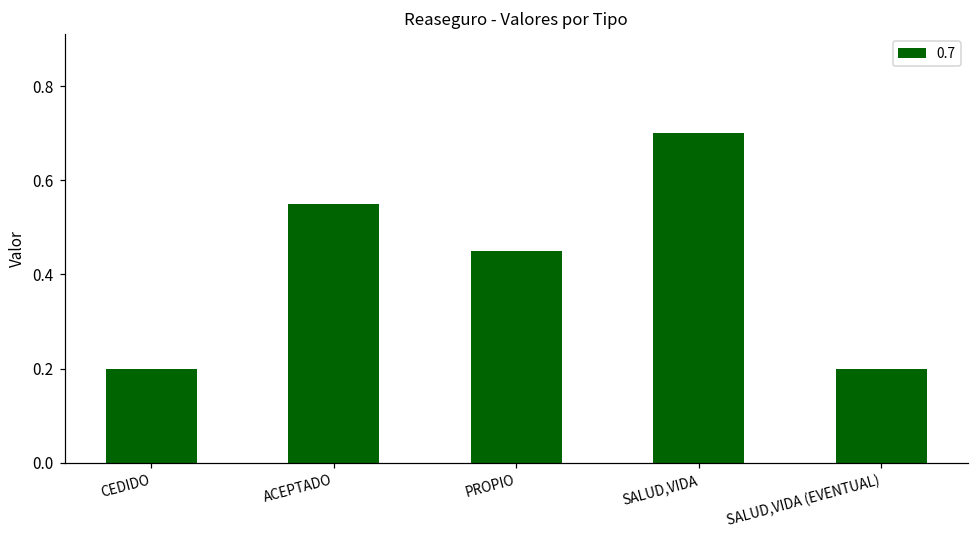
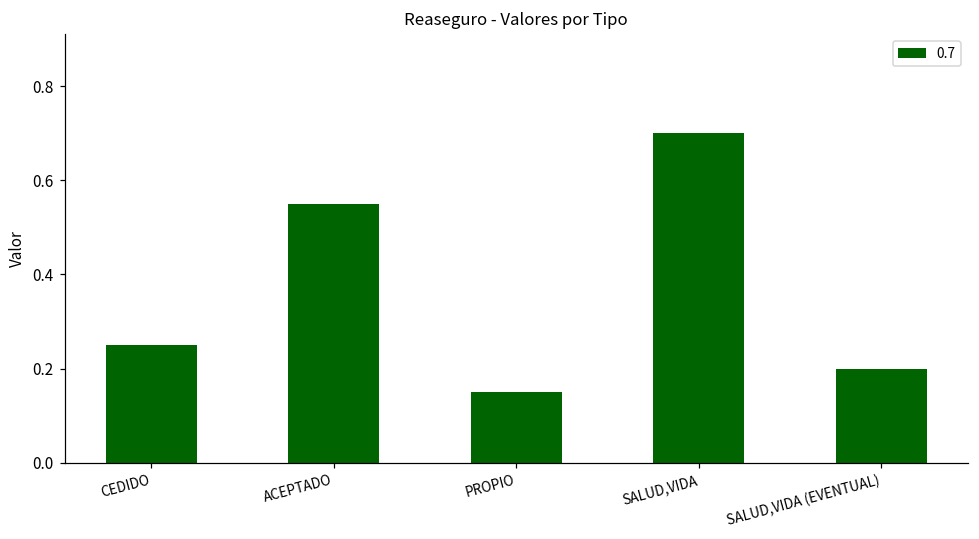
CEDIDO: 0.20 -> 0.25
PROPIO: 0.45 -> 0.15
